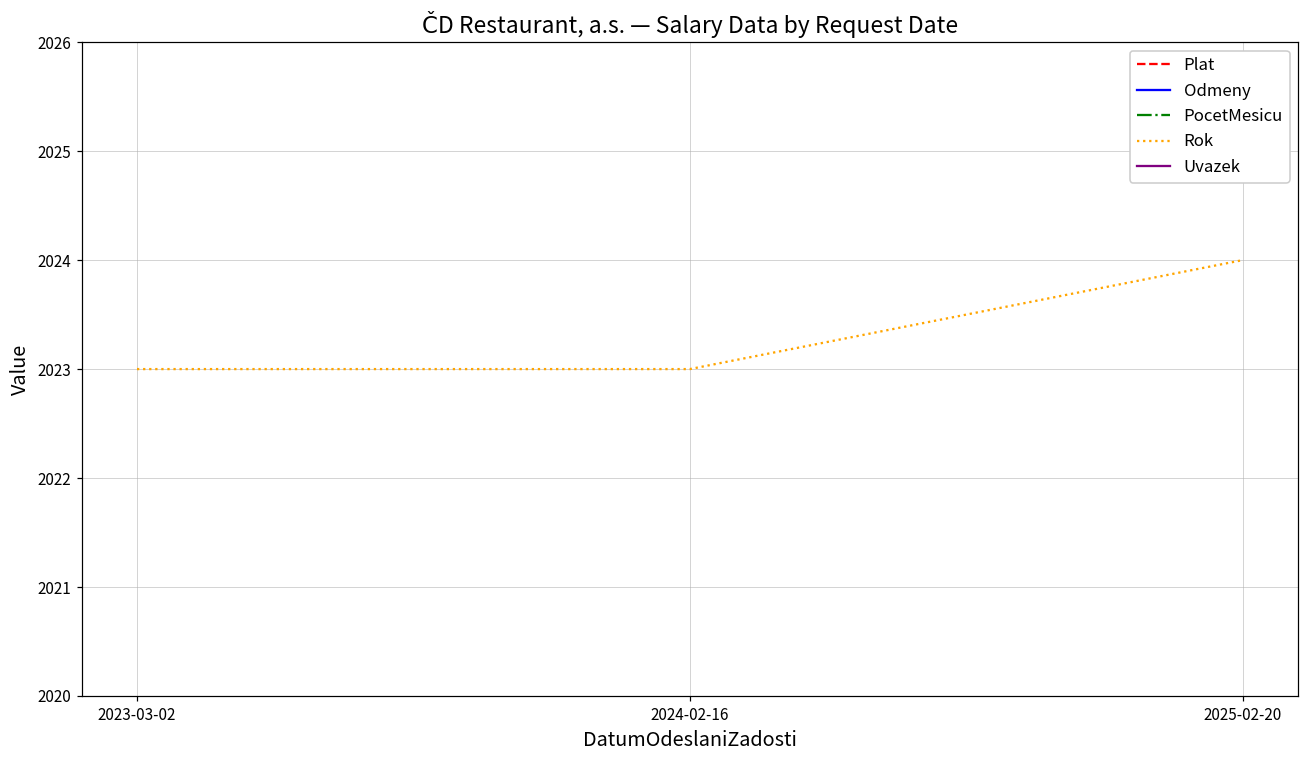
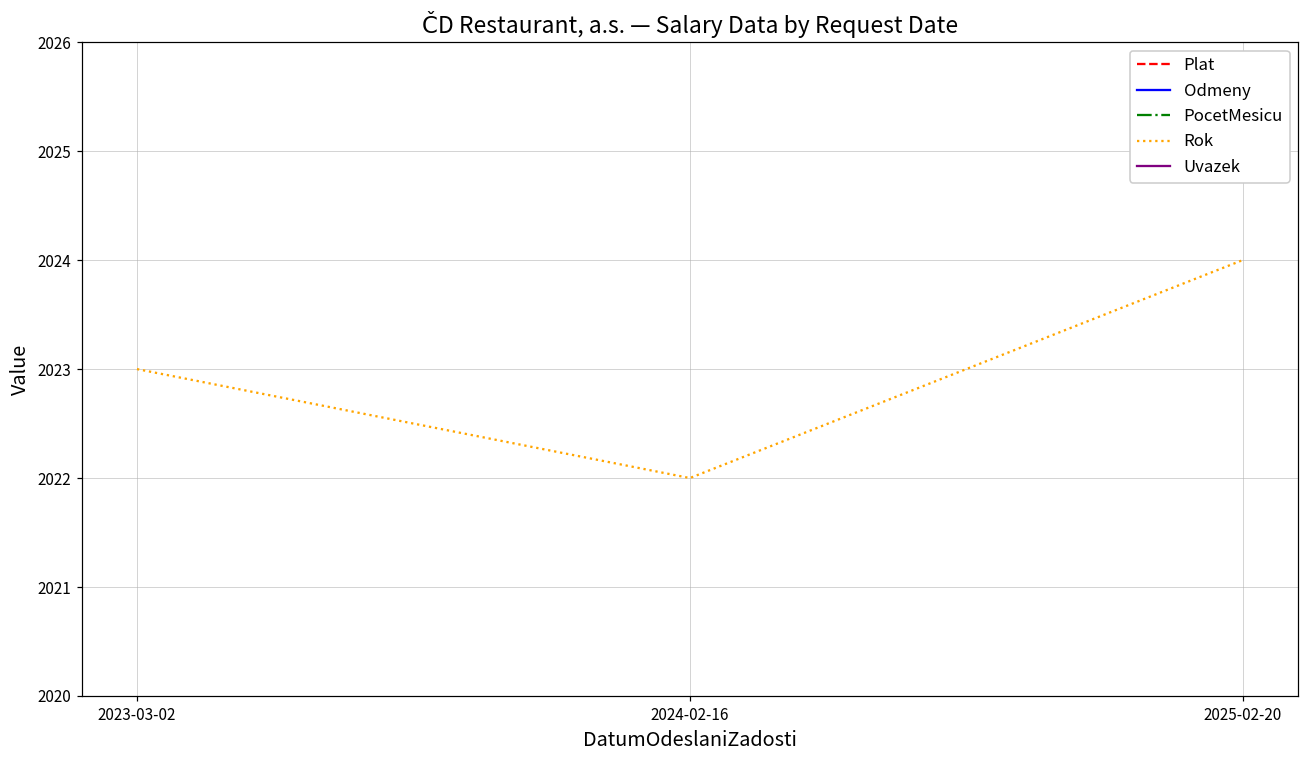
Rok, 2024-02-16: 2023 -> 2022
